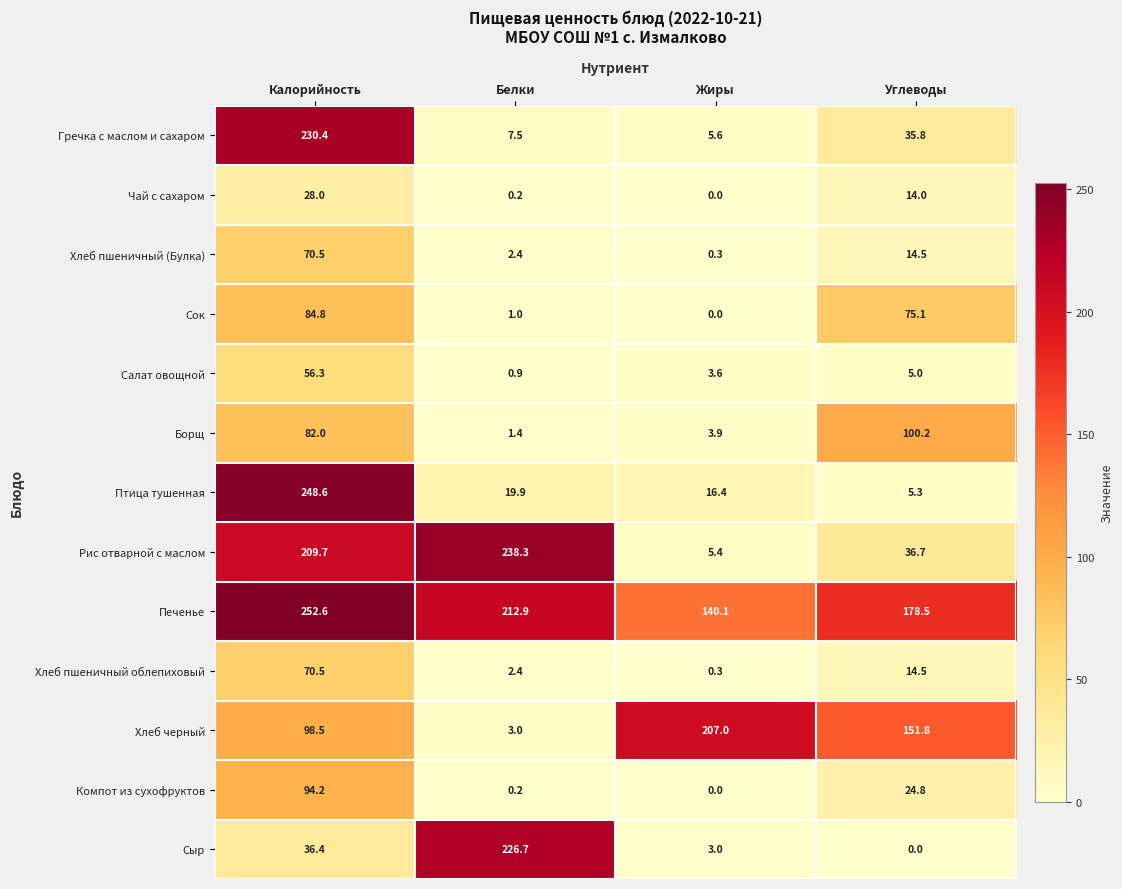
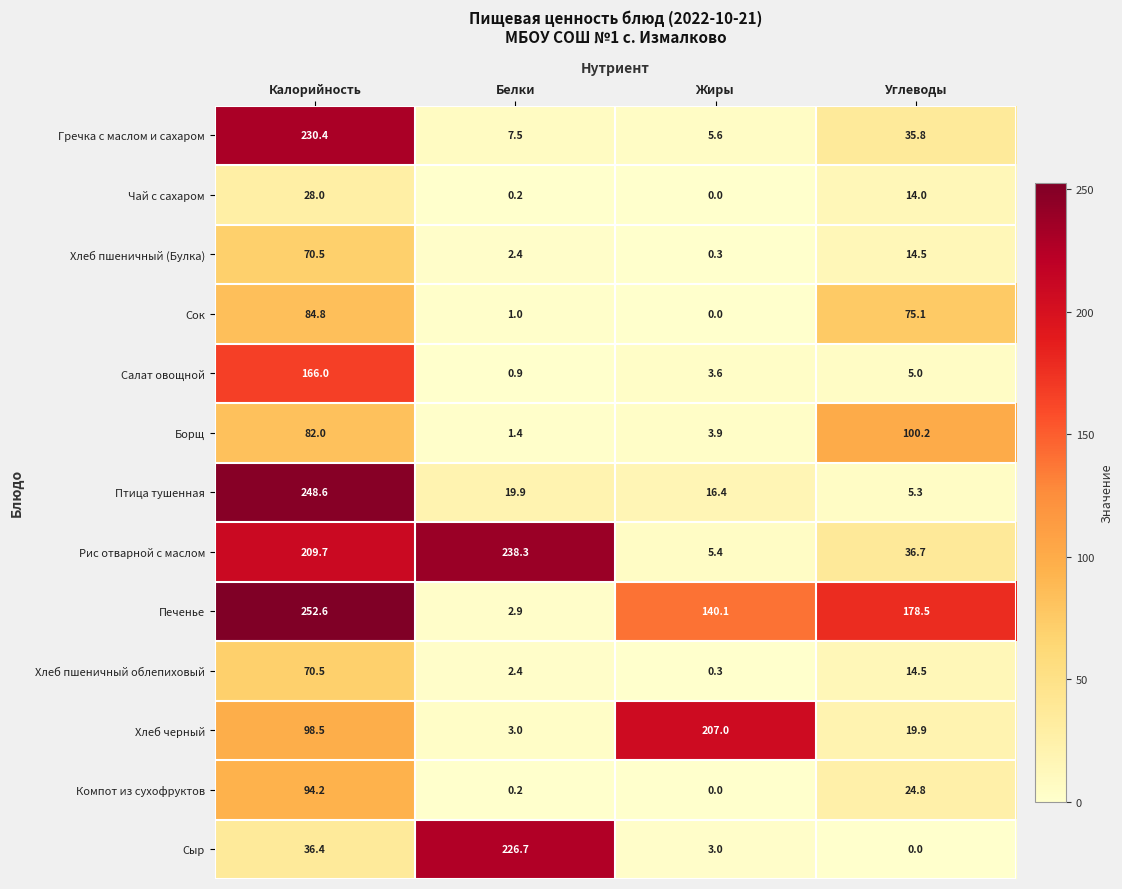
Салат овощной, Калорийность: 56.3 -> 166.0
Печенье, Белки: 212.9 -> 2.9
Хлеб черный, Углеводы: 151.8 -> 19.9
